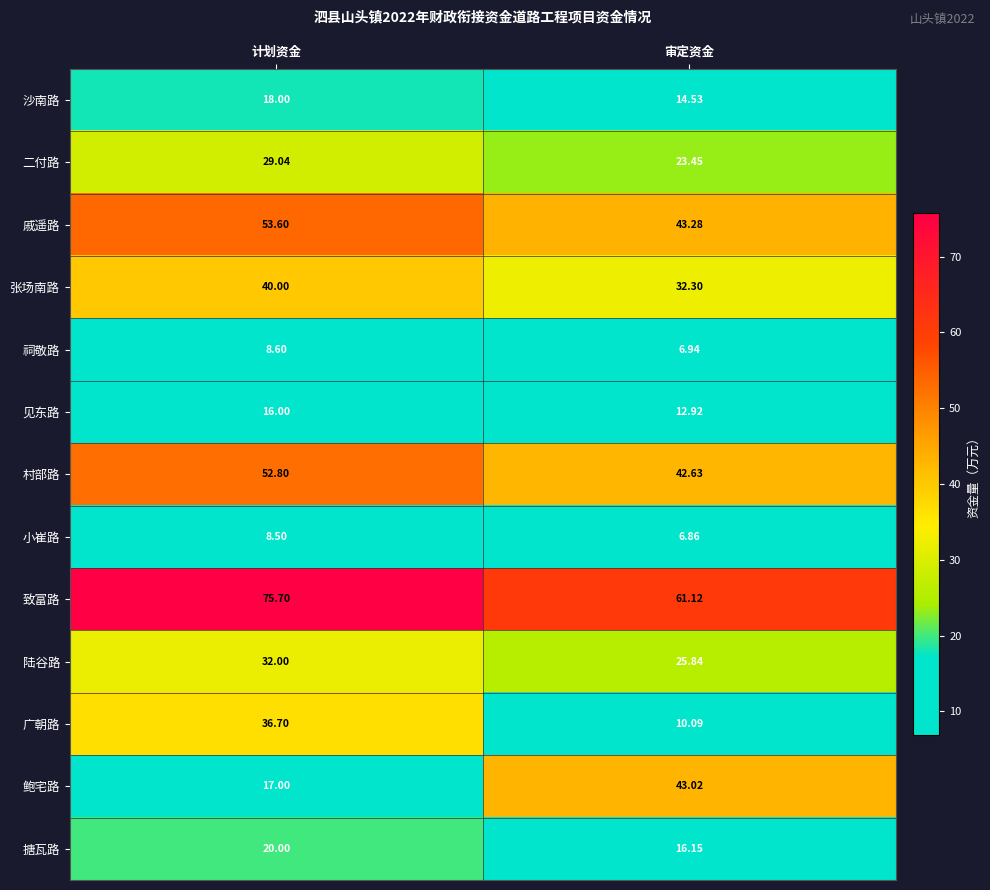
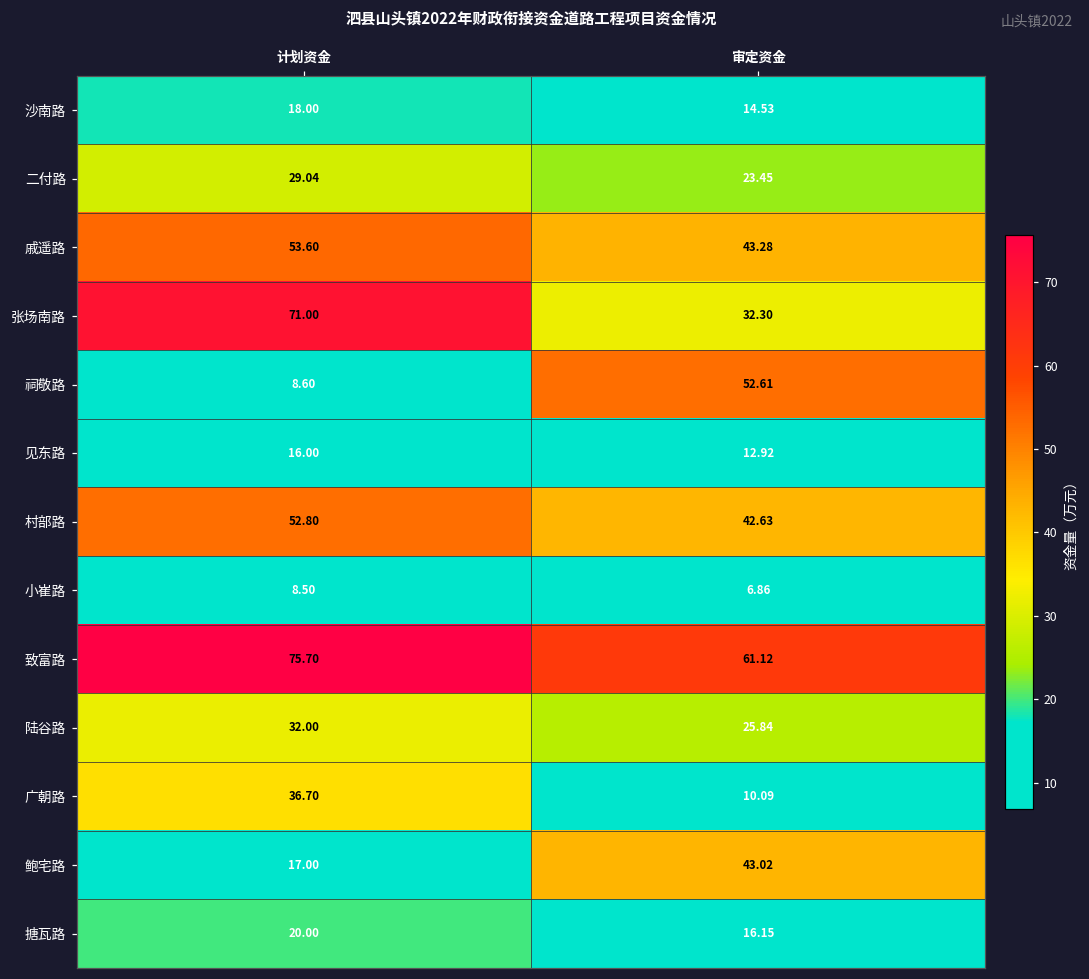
张场南路, 计划资金: 40.00 -> 71.00
祠敬路, 审定资金: 6.94 -> 52.61
